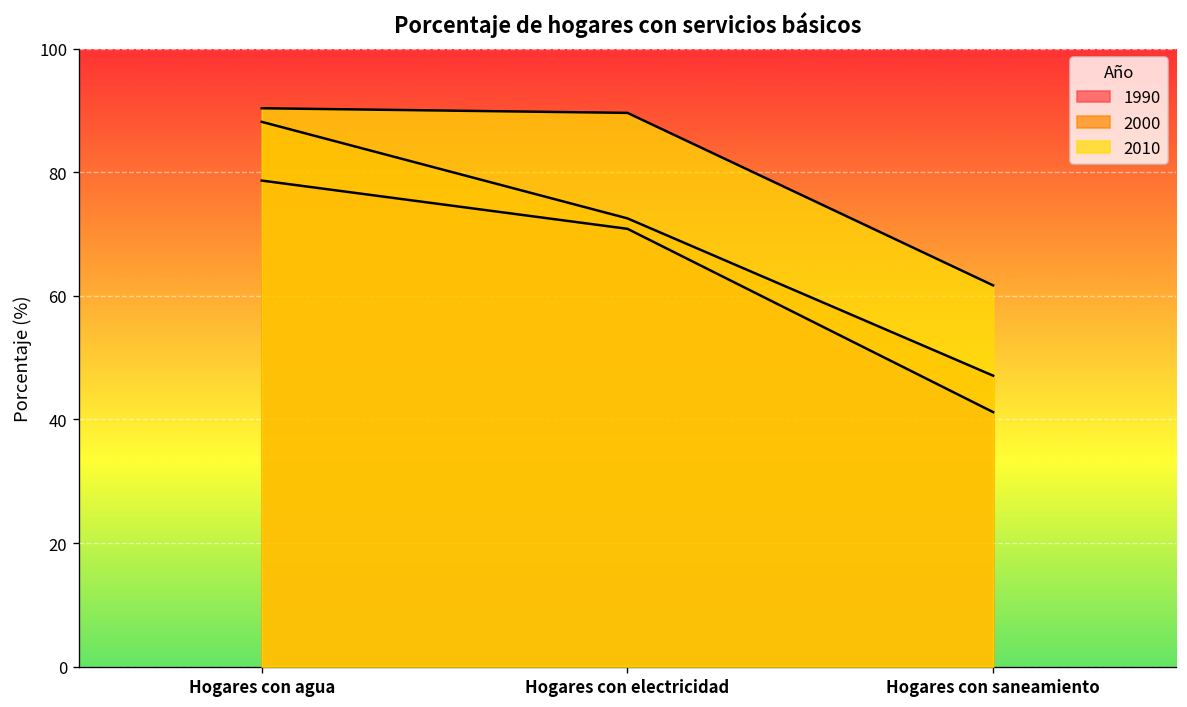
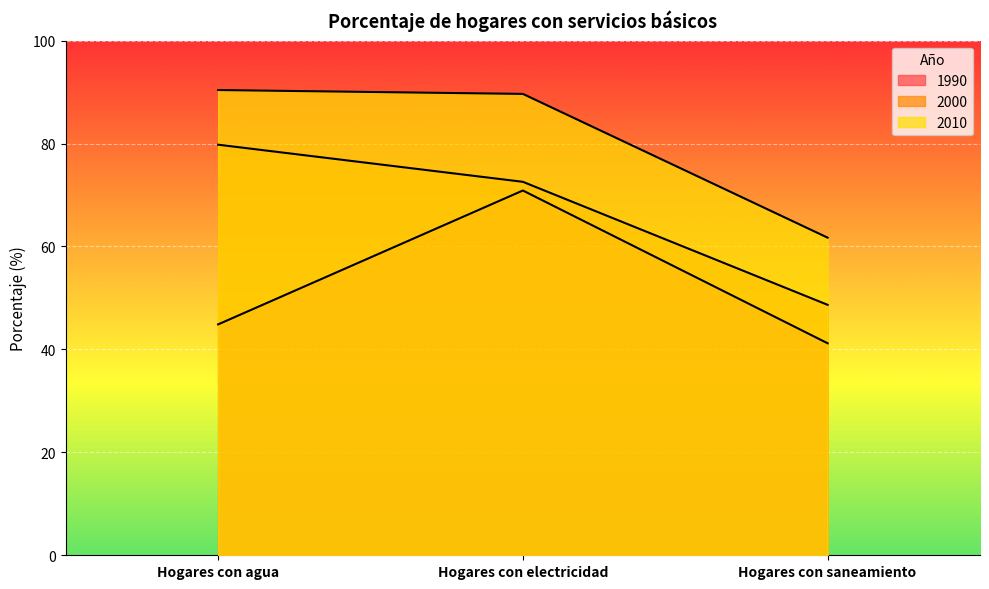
1990, Hogares con agua: 79 -> 45
2000, Hogares con agua: 88 -> 80
2000, Hogares con saneamiento: 47 -> 49
